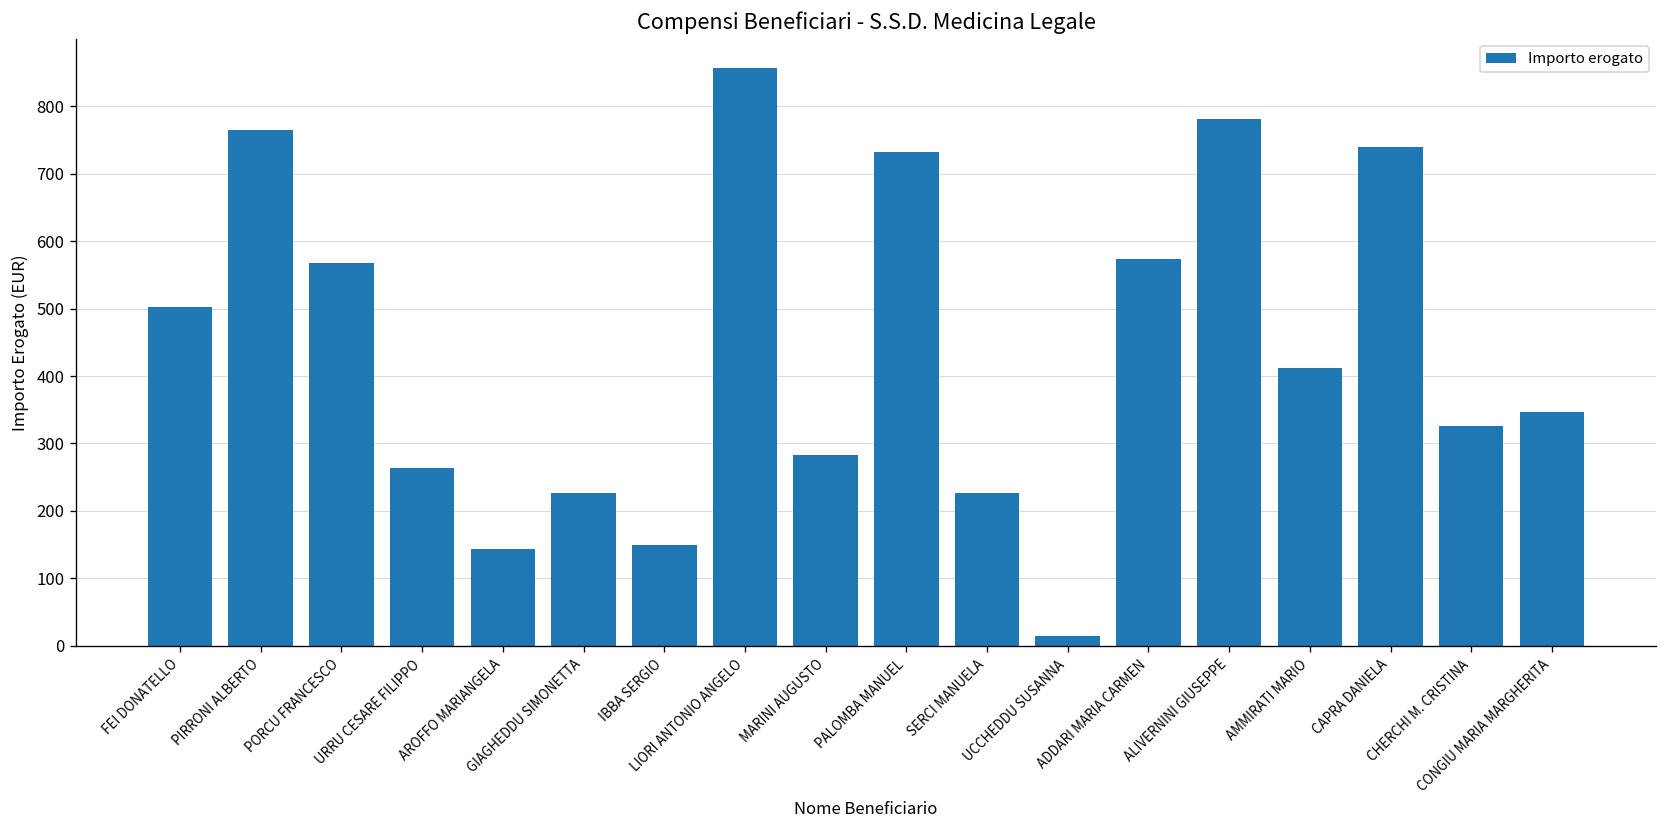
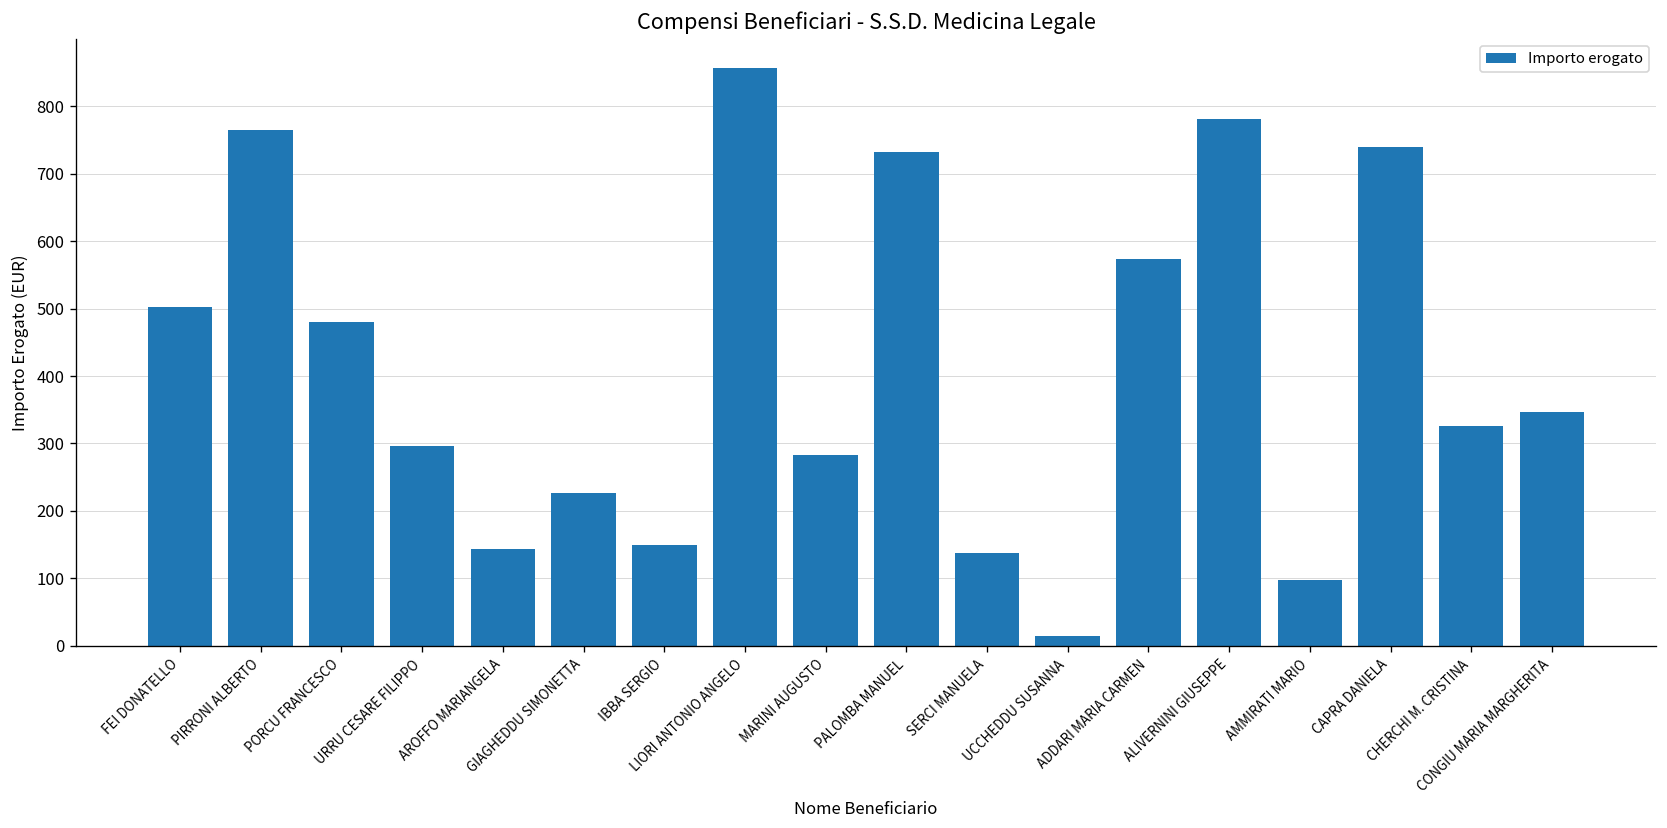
PORCU FRANCESCO: 570 -> 480
URRU CESARE FILIPPO: 260 -> 300
SERCI MANUELA: 230 -> 140
AMMIRATI MARIO: 410 -> 100
